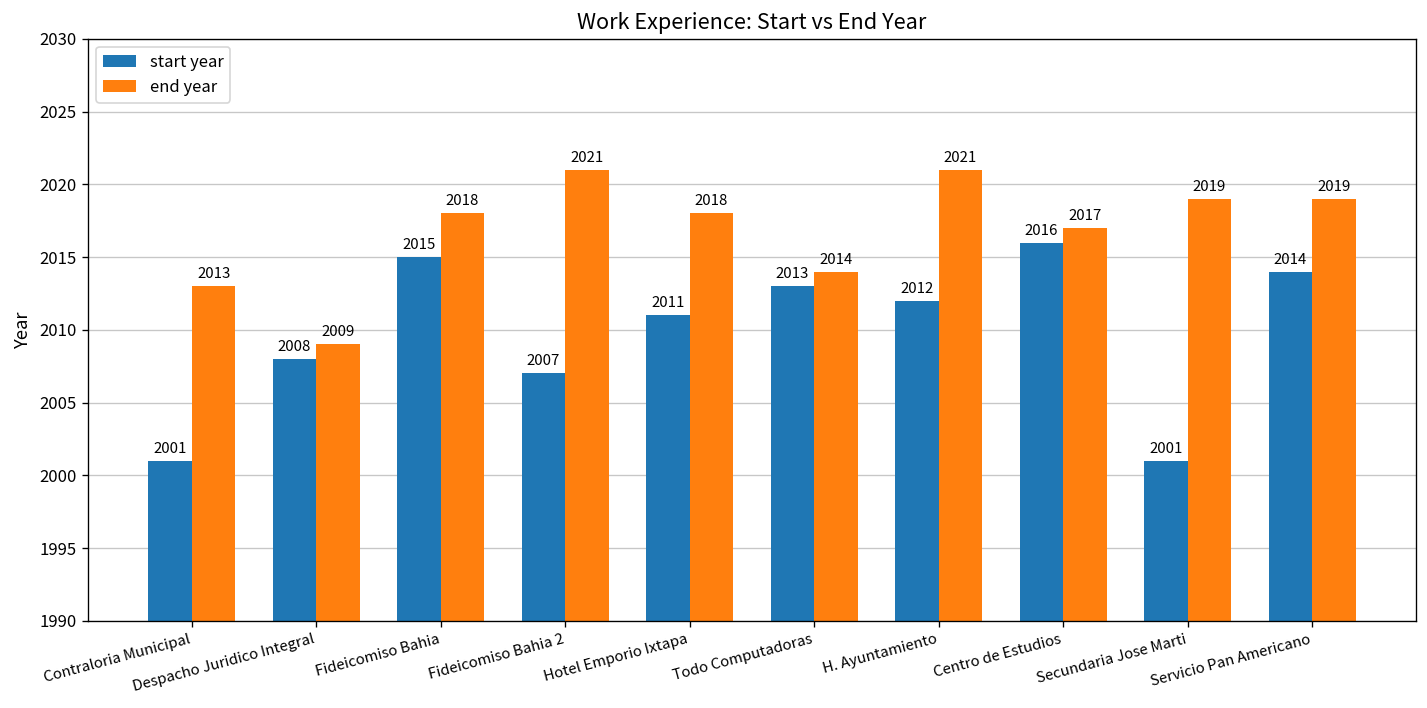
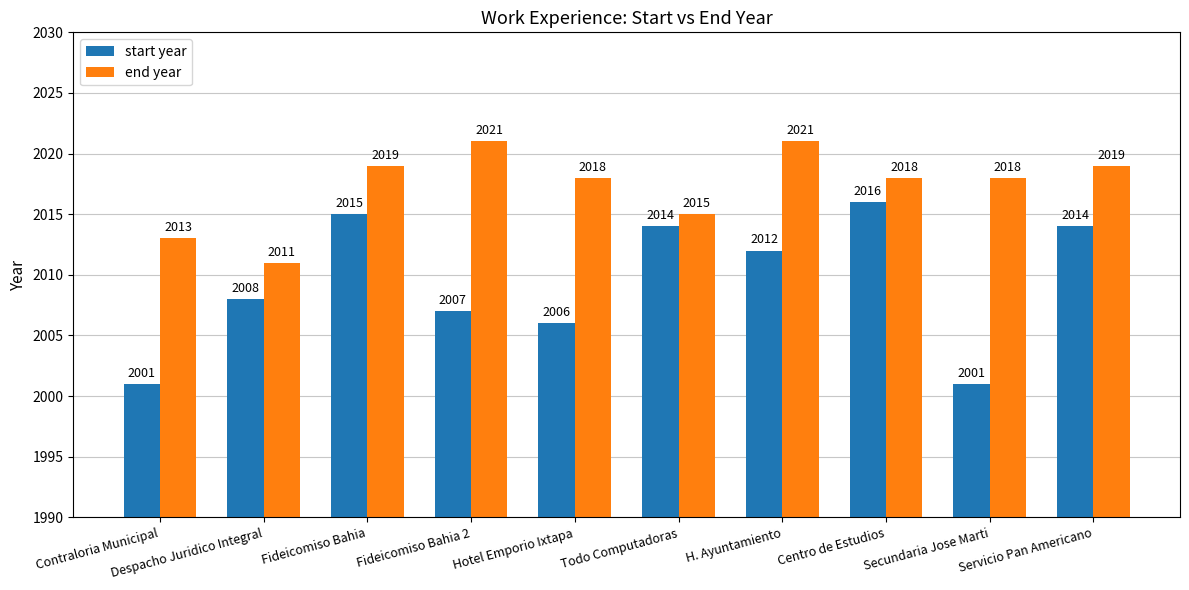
end year, Despacho Juridico Integral: 2009 -> 2011
end year, Fideicomiso Bahia: 2018 -> 2019
start year, Hotel Emporio Ixtapa: 2011 -> 2006
start year, Todo Computadoras: 2013 -> 2014
end year, Todo Computadoras: 2014 -> 2015
end year, Centro de Estudios: 2017 -> 2018
end year, Secundaria Jose Marti: 2019 -> 2018
